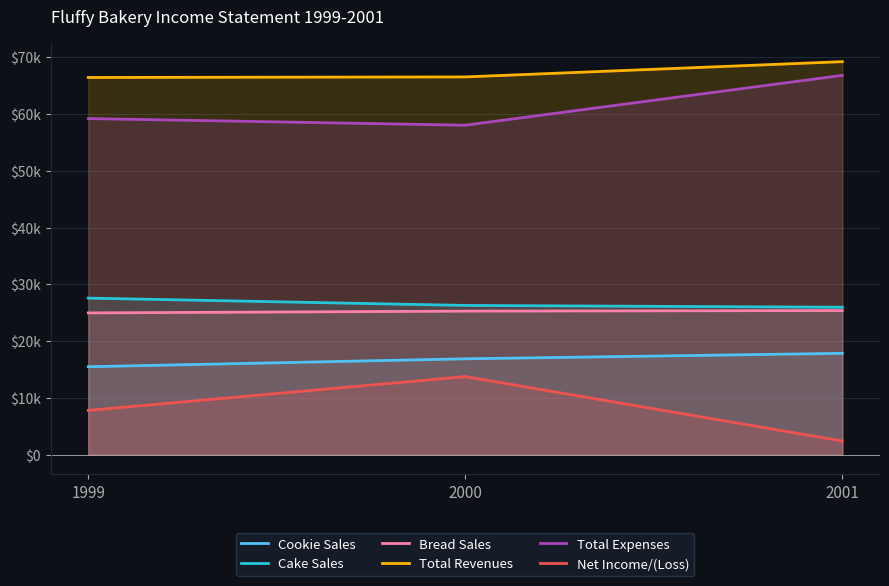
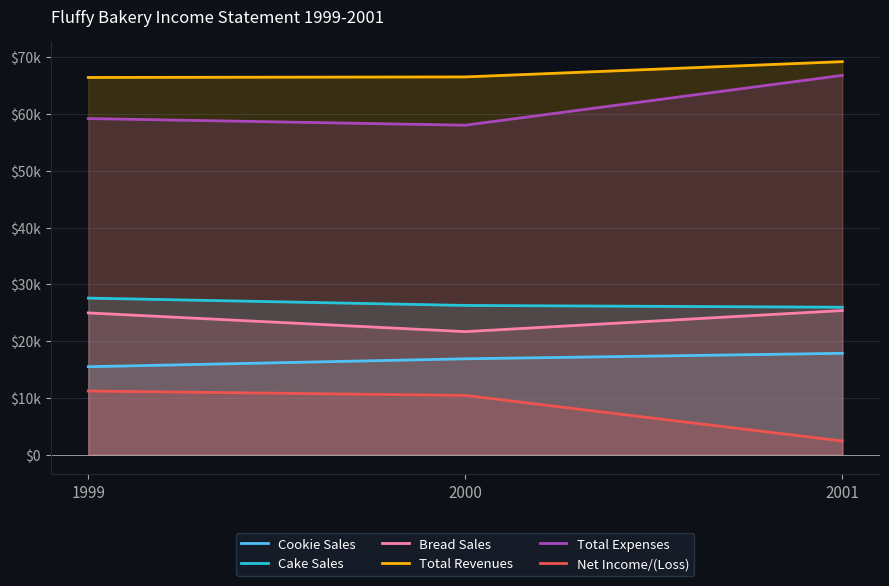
Net Income/(Loss), 1999: $8000 -> $11000
Bread Sales, 2000: $25000 -> $22000
Net Income/(Loss), 2000: $14000 -> $10000
